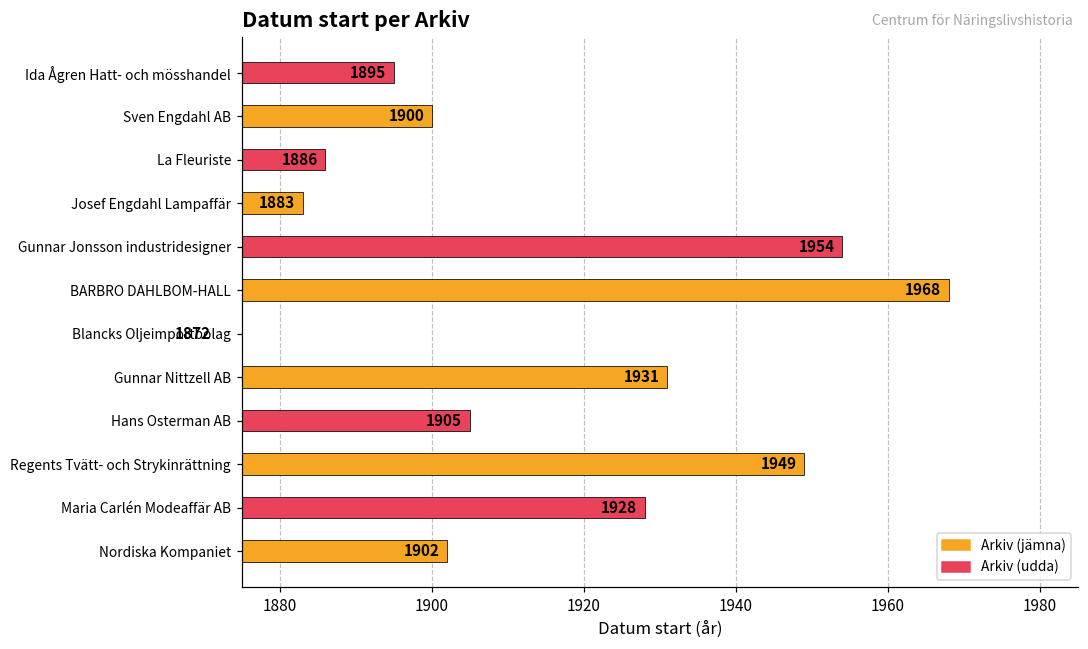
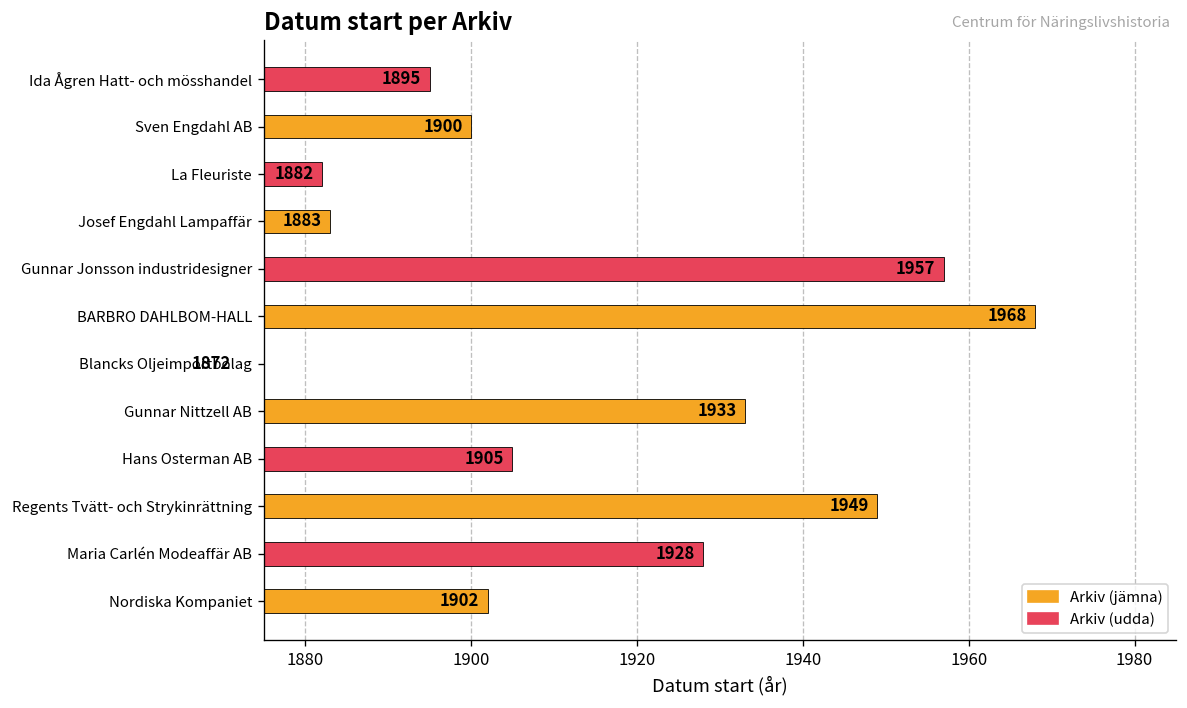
La Fleuriste: 1886 -> 1882
Gunnar Jonsson industridesigner: 1954 -> 1957
Gunnar Nittzell AB: 1931 -> 1933
